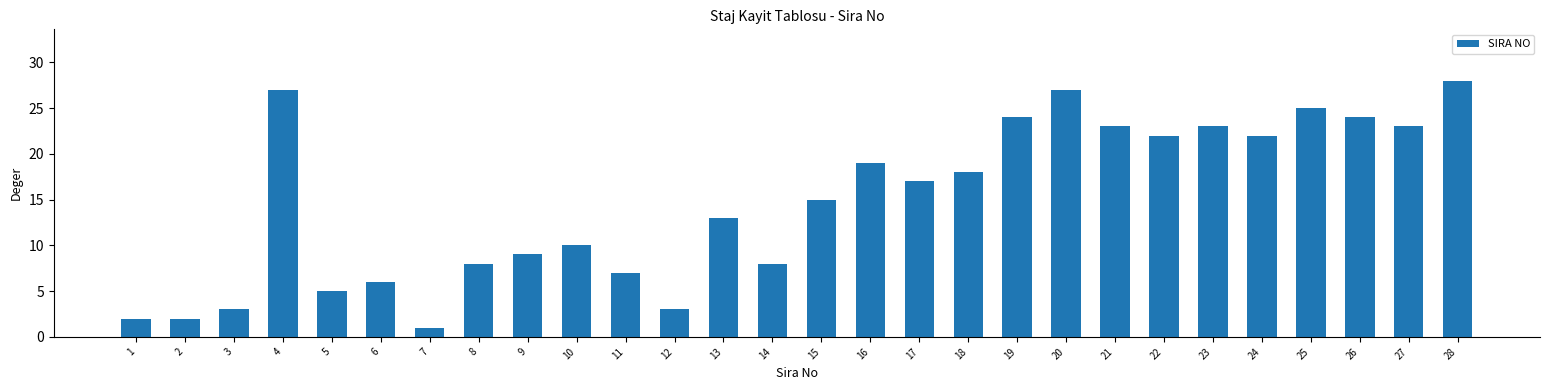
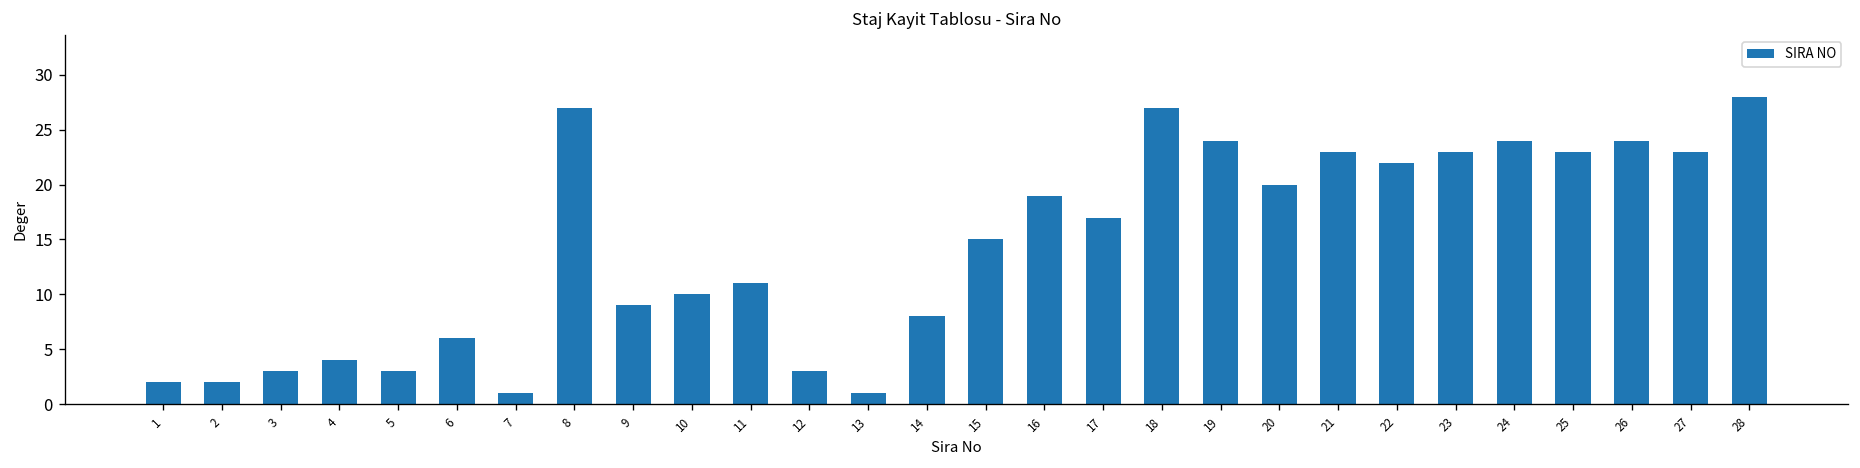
4: 27 -> 4
5: 5 -> 3
8: 8 -> 27
11: 7 -> 11
13: 13 -> 1
18: 18 -> 27
20: 27 -> 20
24: 22 -> 24
25: 25 -> 23
